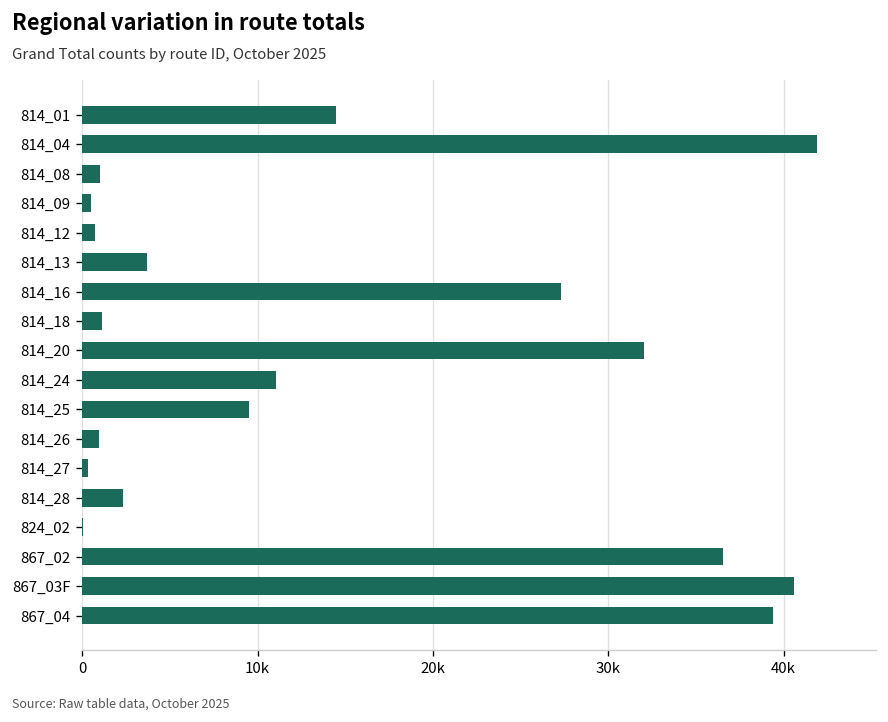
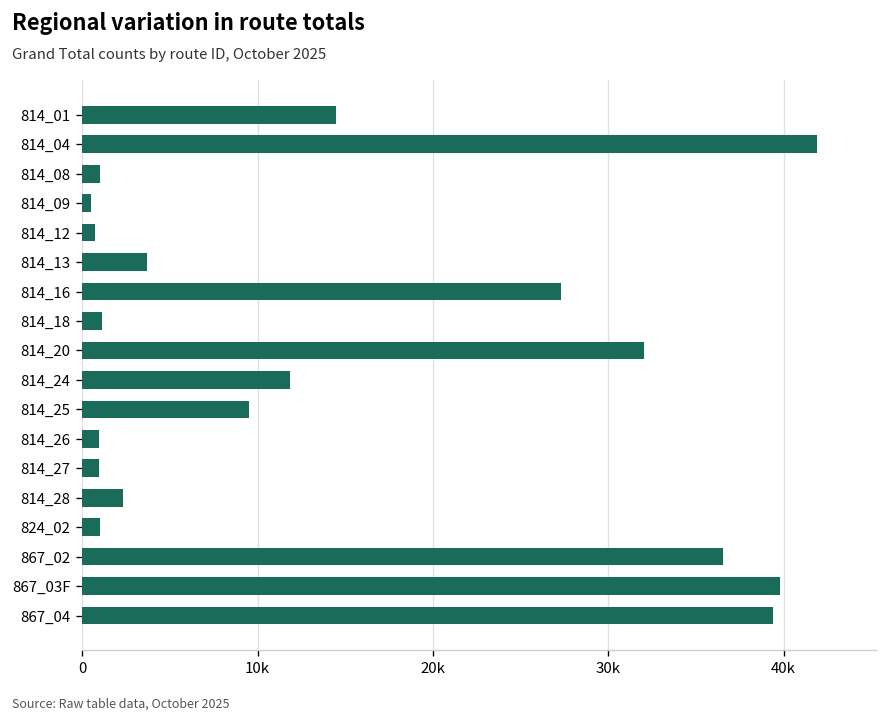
814_24: 11100 -> 11900
814_27: 300 -> 1000
824_02: 100 -> 1000
867_03F: 40600 -> 39800
